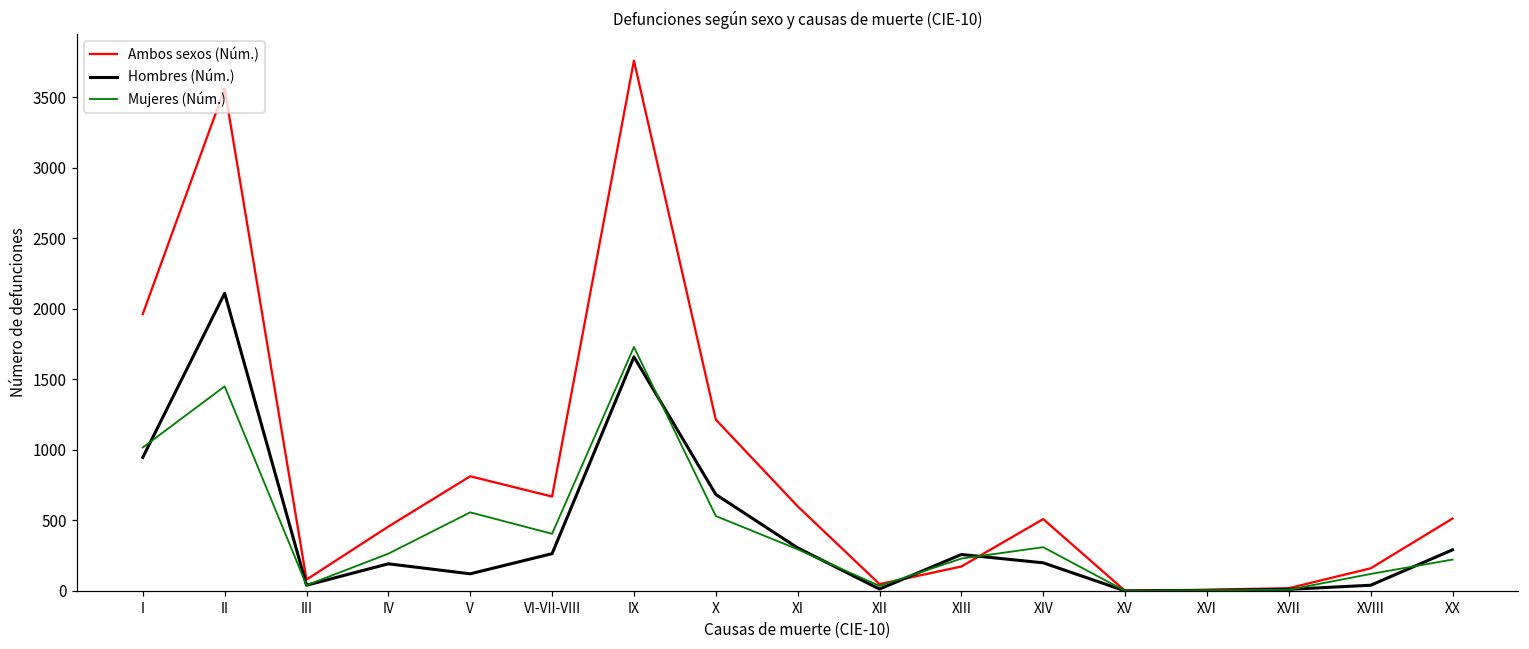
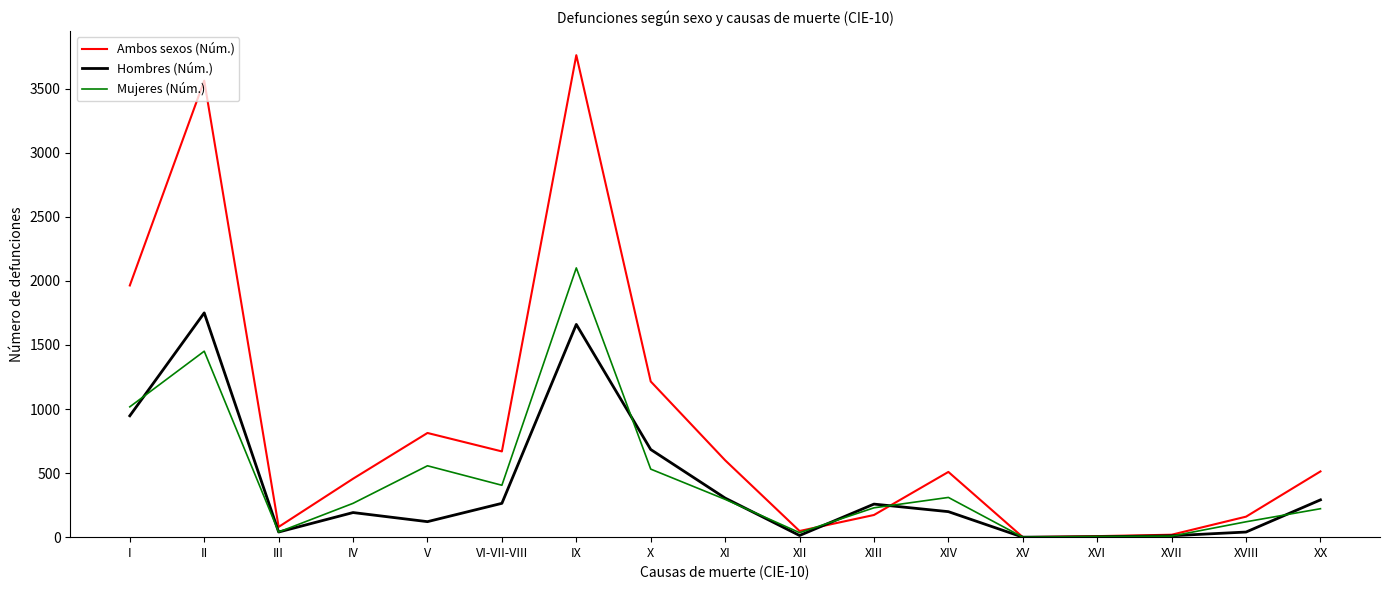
Hombres (Núm.), II: 2110 -> 1750
Mujeres (Núm.), IX: 1730 -> 2100
